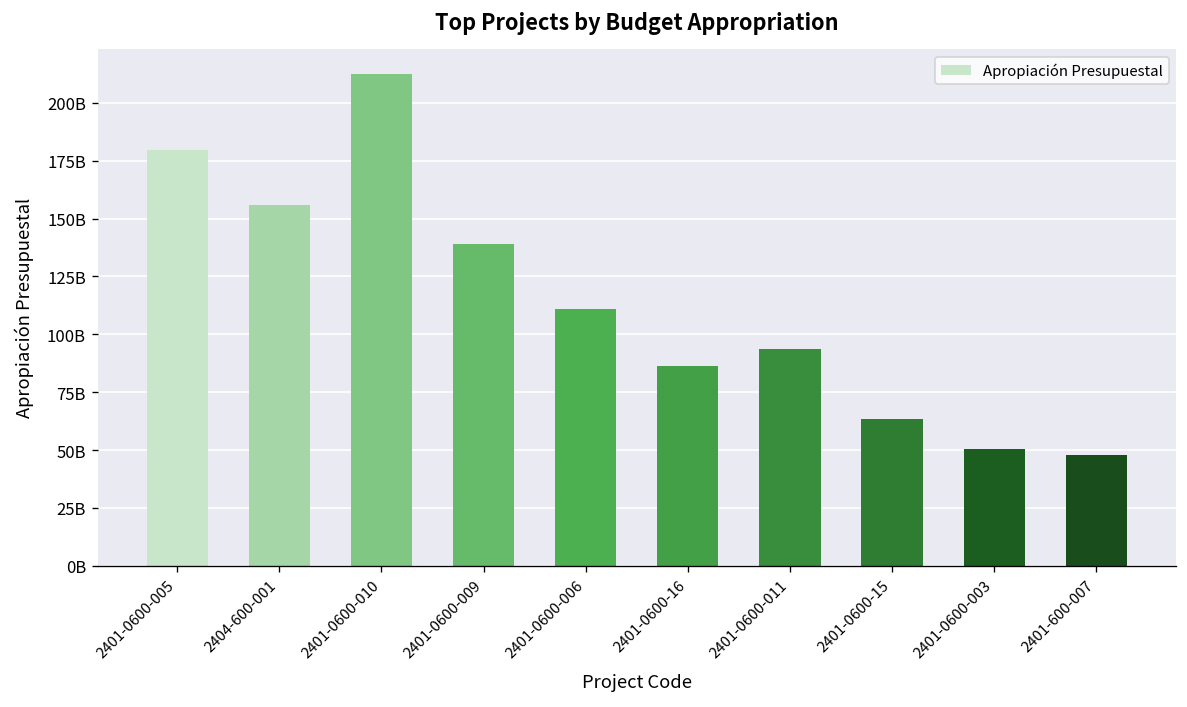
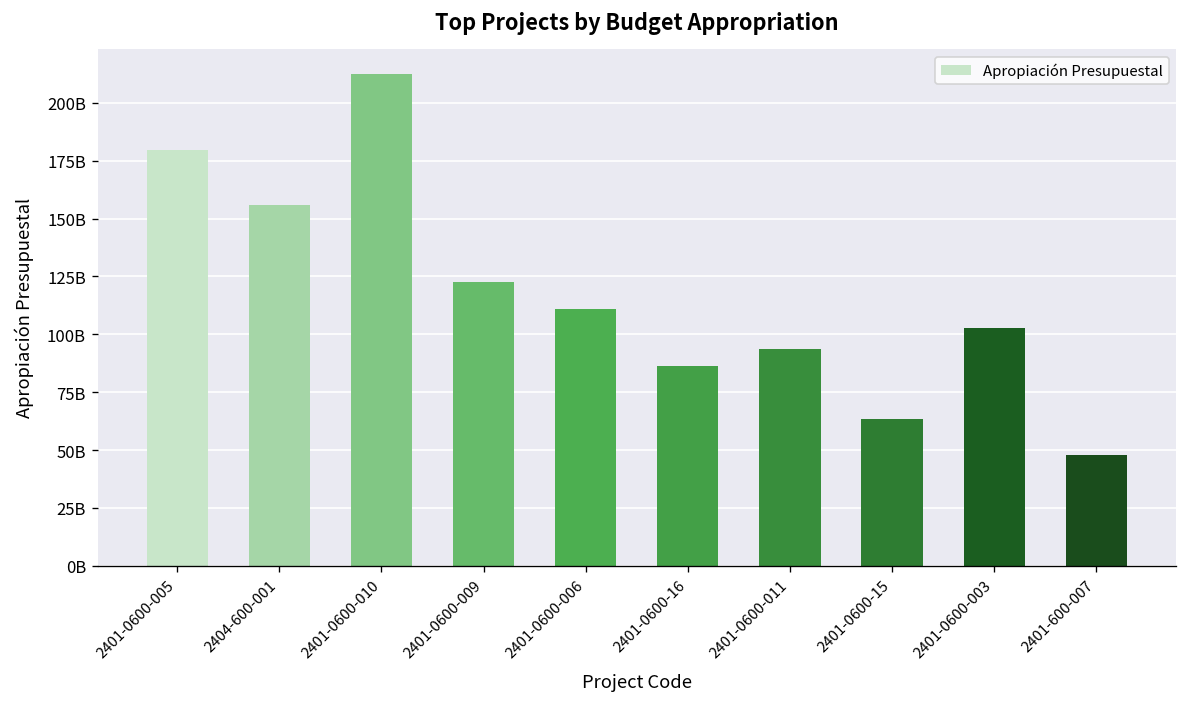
2401-0600-009: 139000000000 -> 123000000000
2401-0600-003: 50000000000 -> 103000000000
